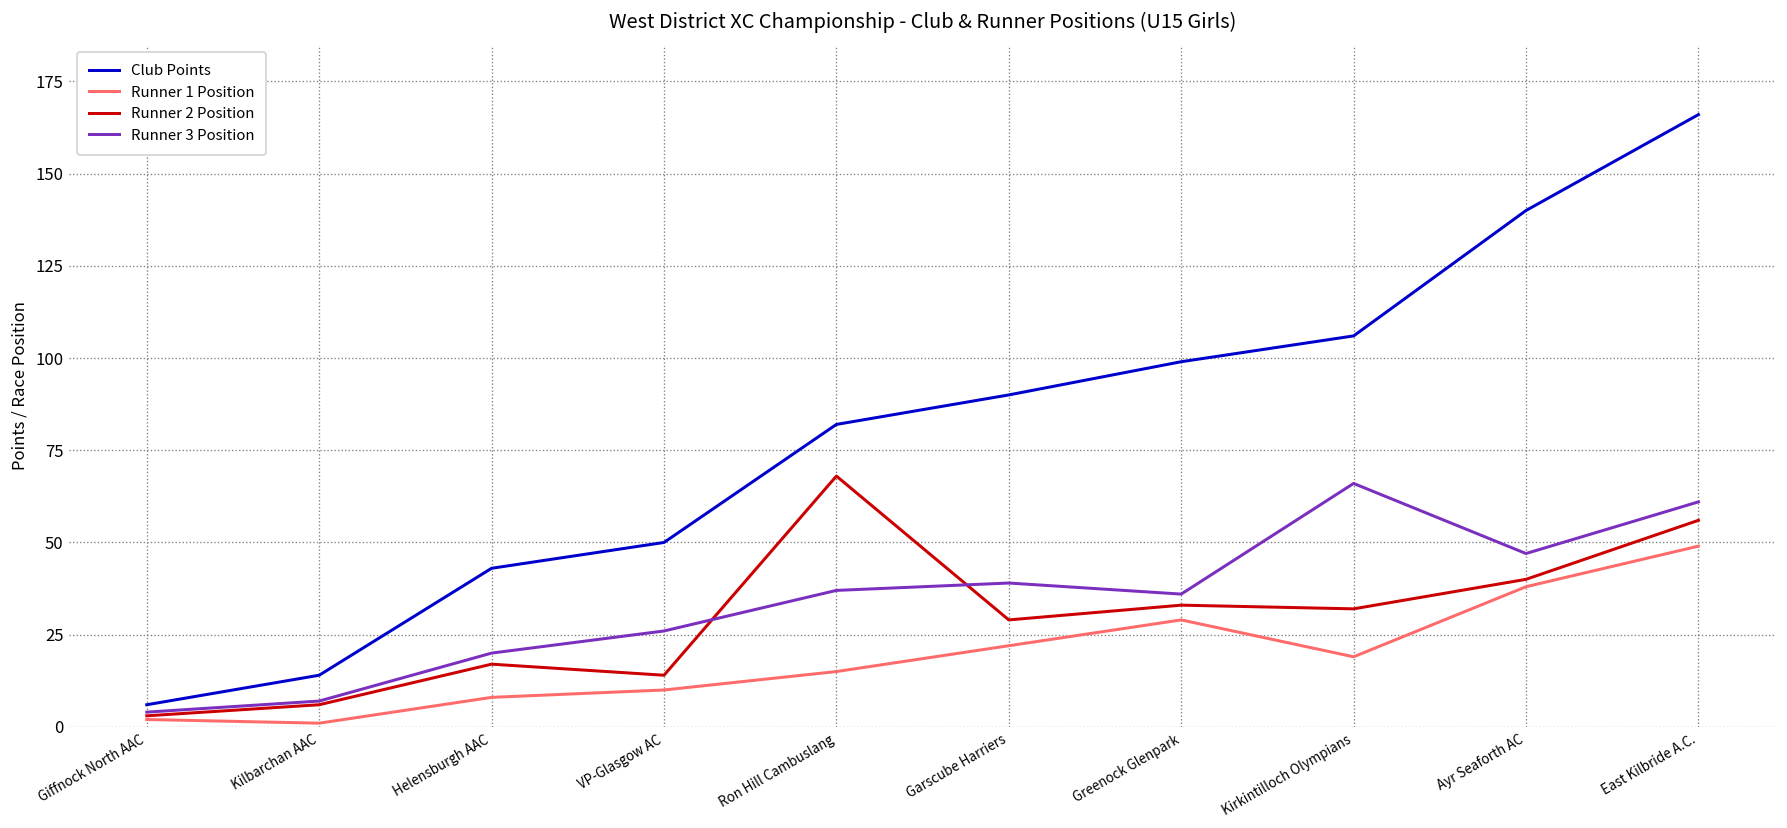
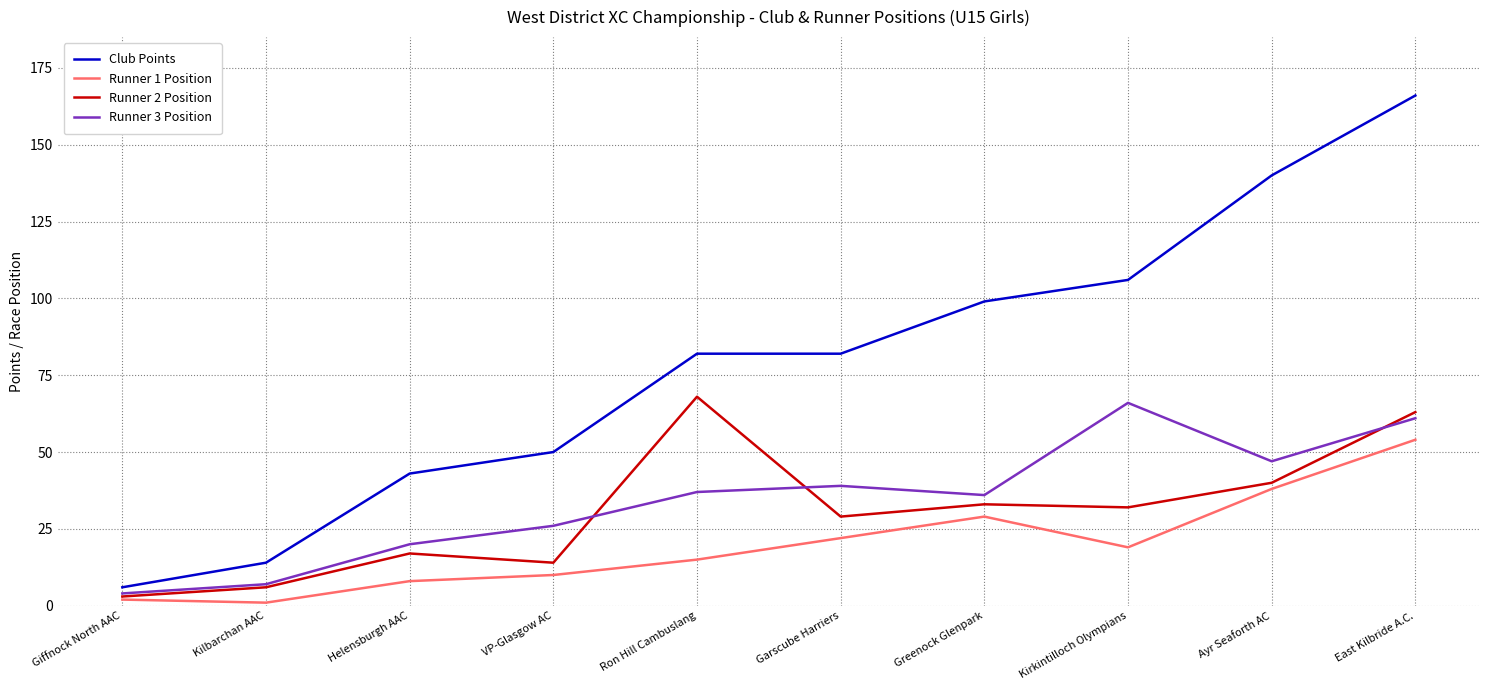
Club Points, Garscube Harriers: 90 -> 82
Runner 1 Position, East Kilbride A.C.: 49 -> 54
Runner 2 Position, East Kilbride A.C.: 56 -> 63
